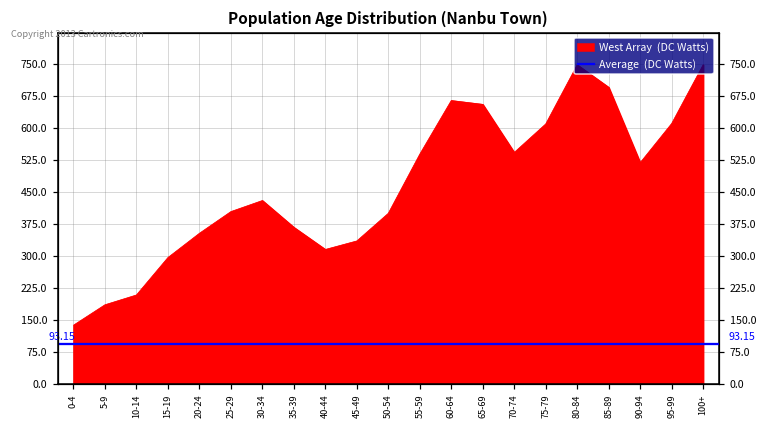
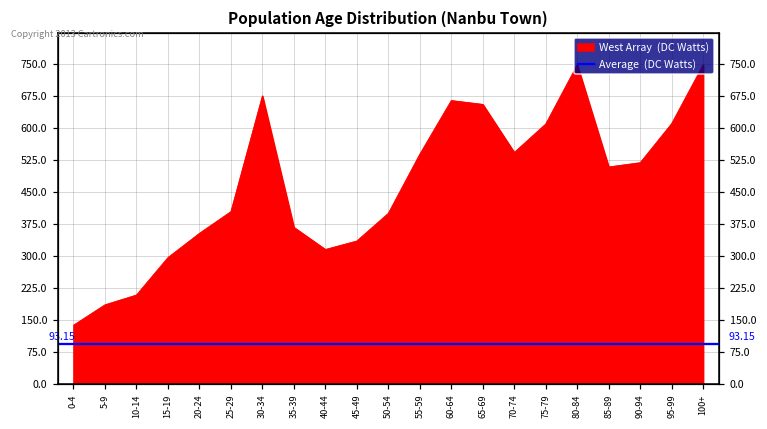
30-34: 430 -> 680
85-89: 700 -> 510
